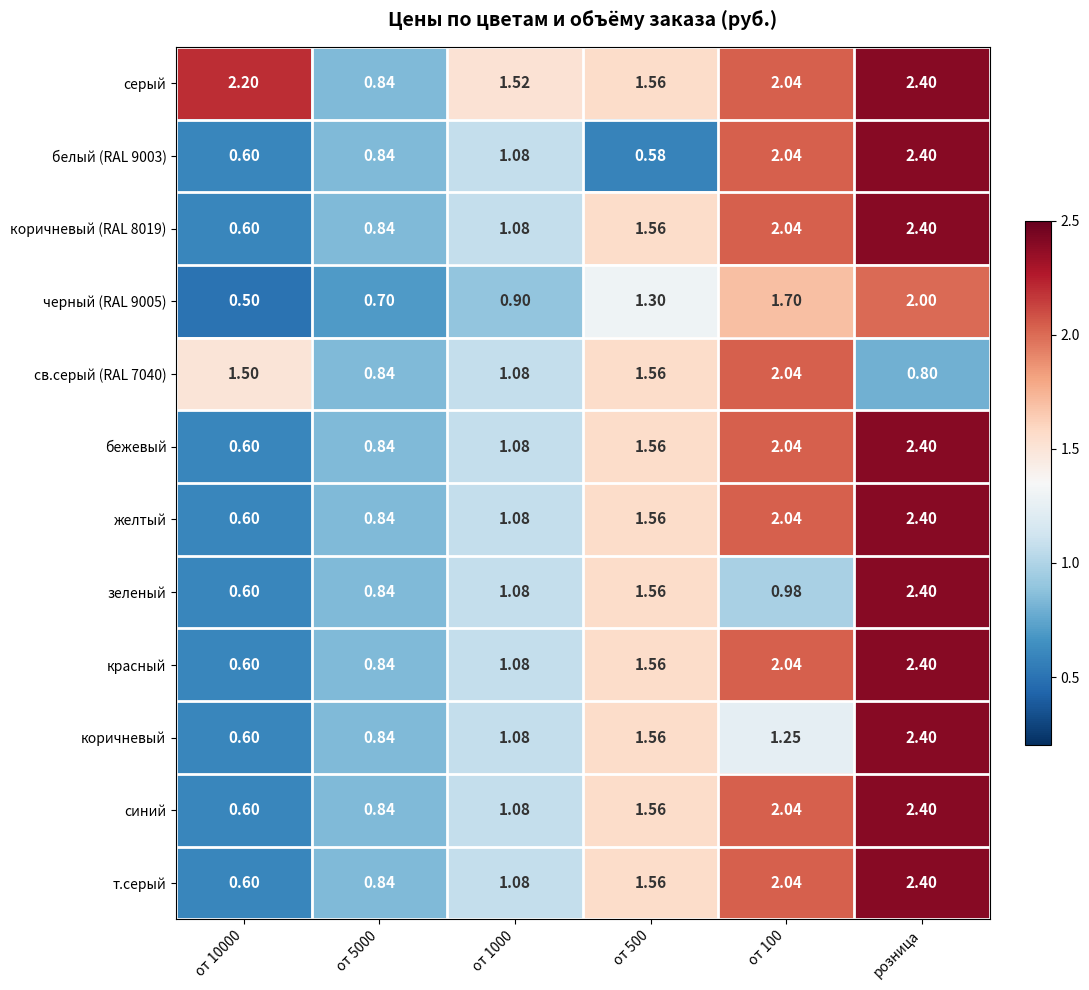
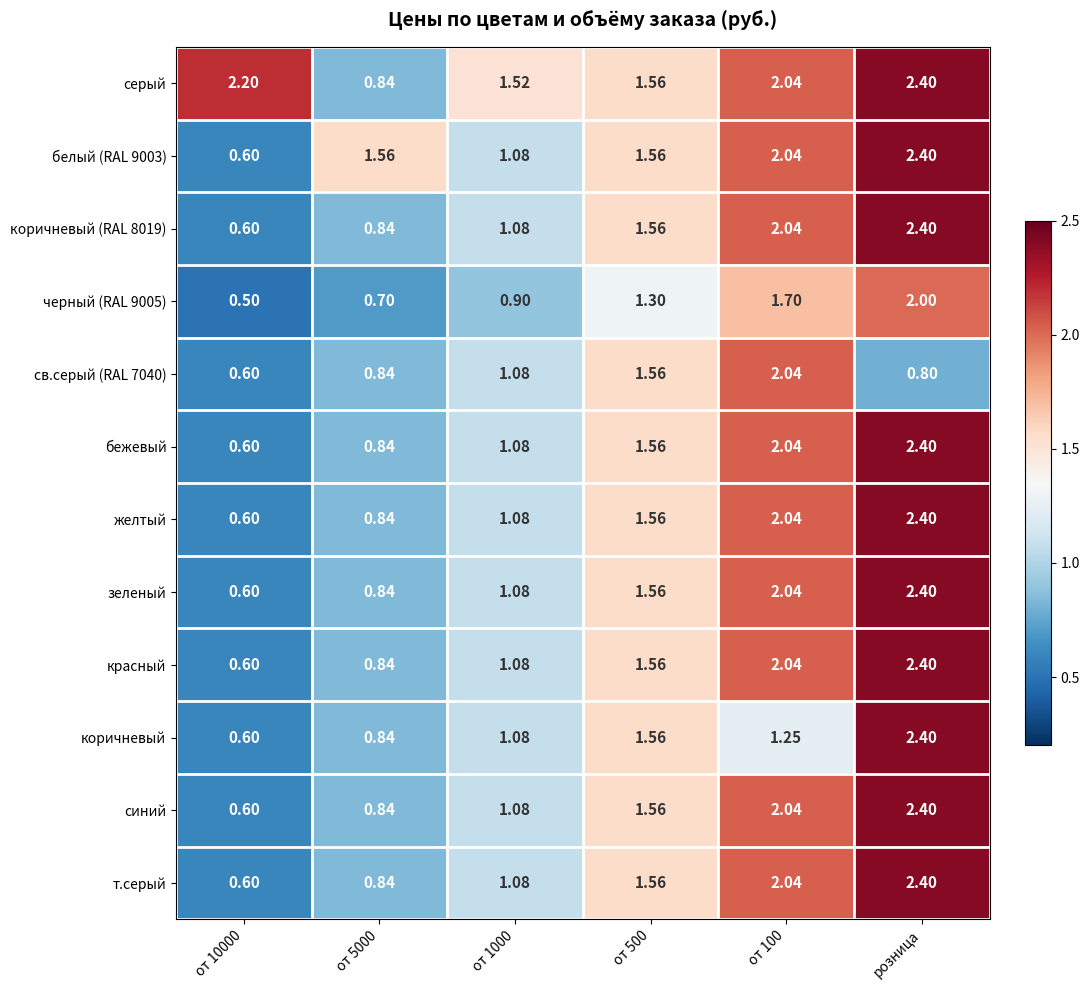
белый (RAL 9003), от 5000: 0.84 -> 1.56
белый (RAL 9003), от 500: 0.58 -> 1.56
св.серый (RAL 7040), от 10000: 1.50 -> 0.60
зеленый, от 100: 0.98 -> 2.04
